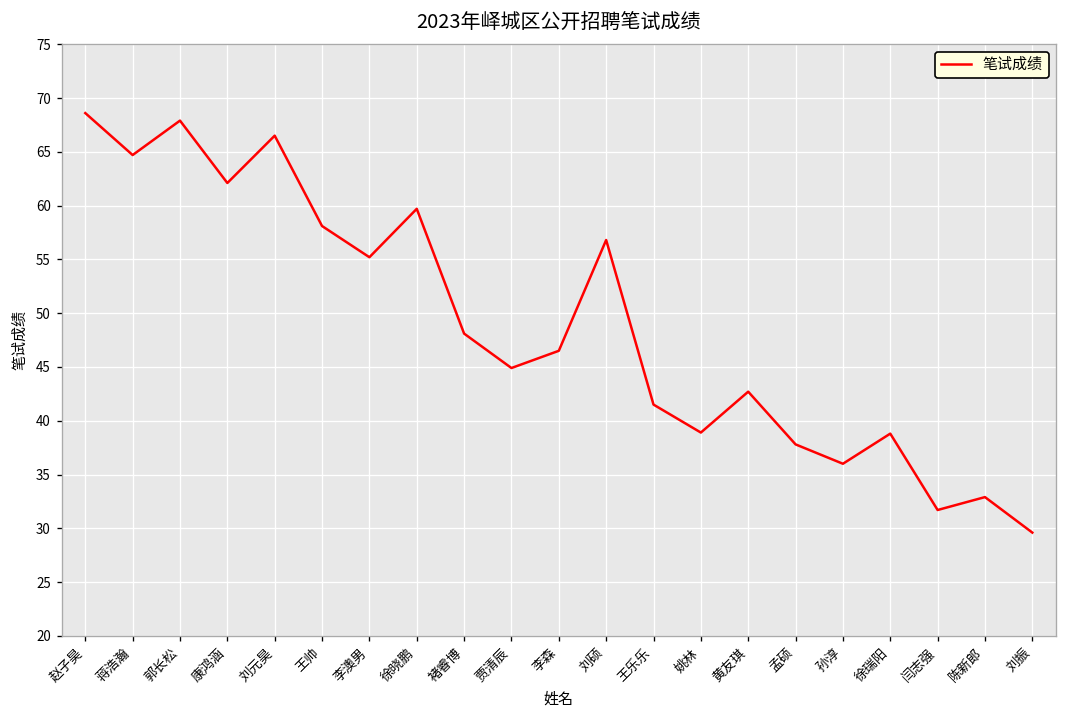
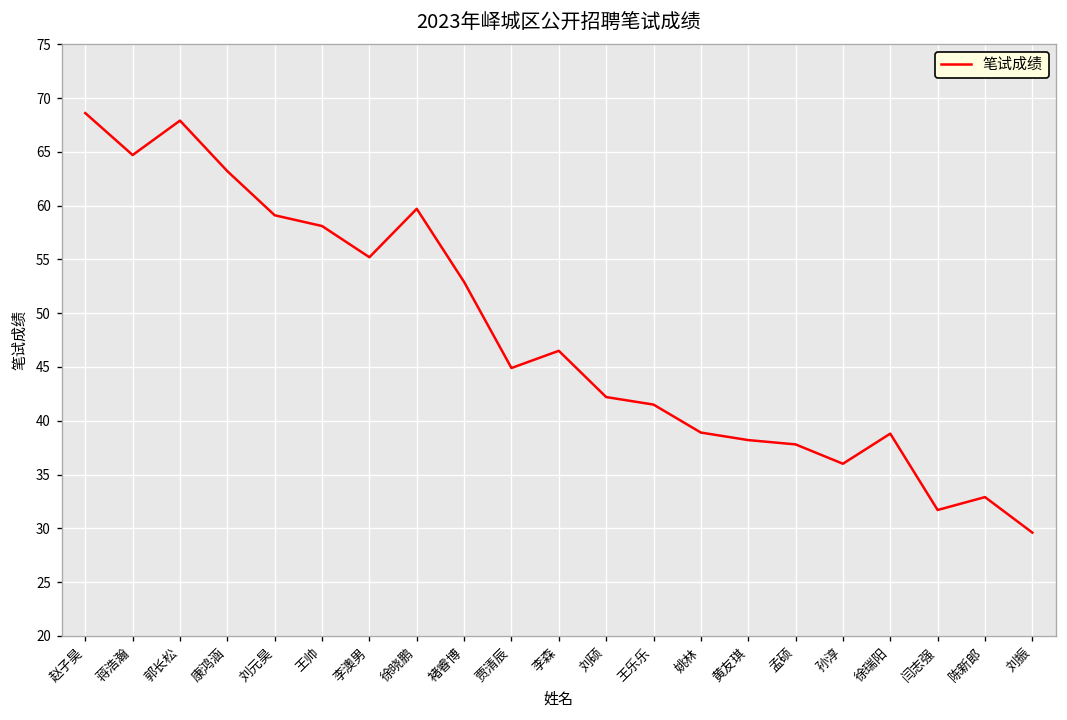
康鸿涵: 62 -> 63
刘元昊: 67 -> 59
褚睿博: 48 -> 53
刘硕: 57 -> 42
黄友琪: 43 -> 38
